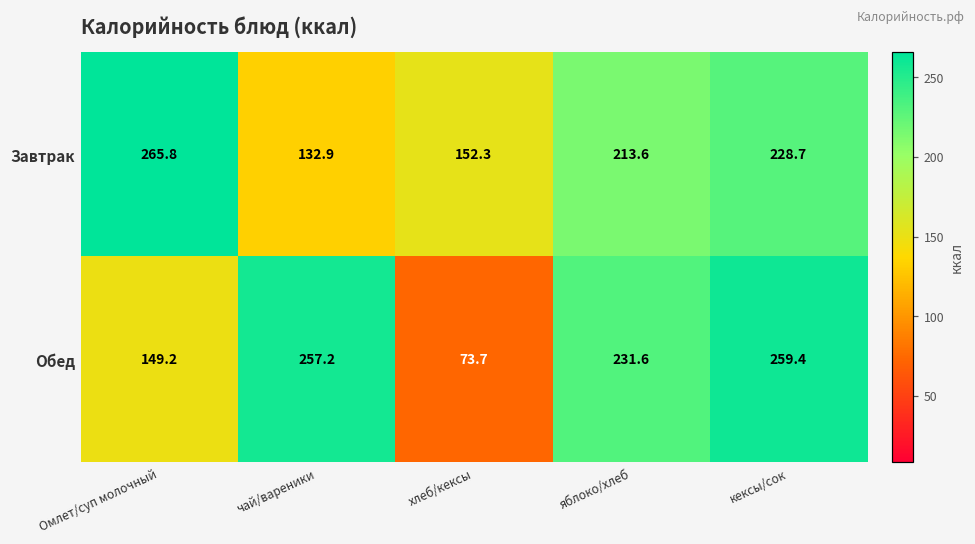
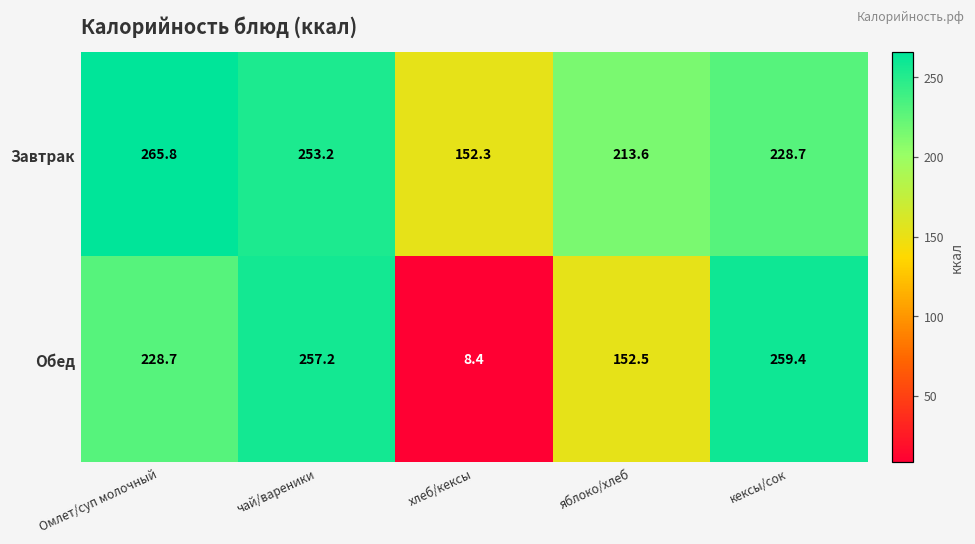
Завтрак, чай/вареники: 132.9 -> 253.2
Обед, Омлет/суп молочный: 149.2 -> 228.7
Обед, хлеб/кексы: 73.7 -> 8.4
Обед, яблоко/хлеб: 231.6 -> 152.5
